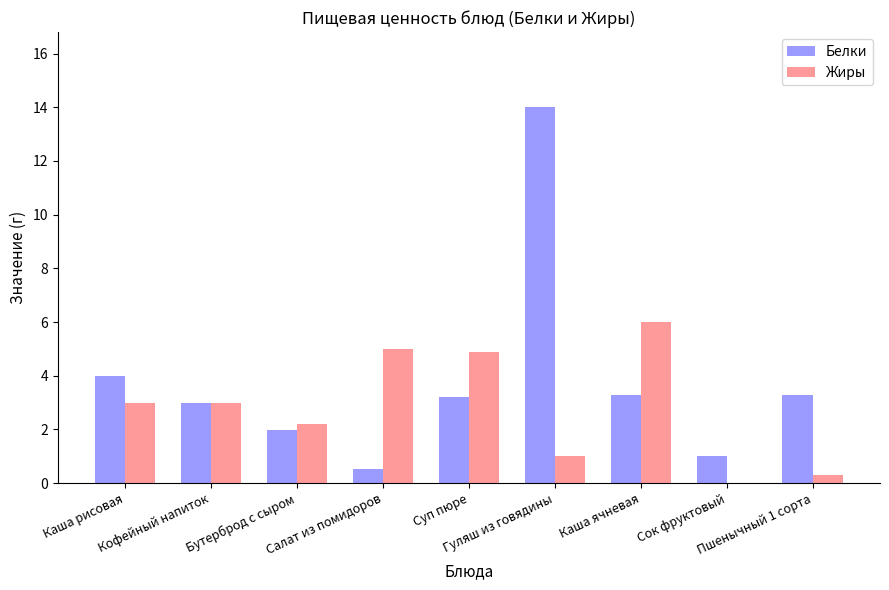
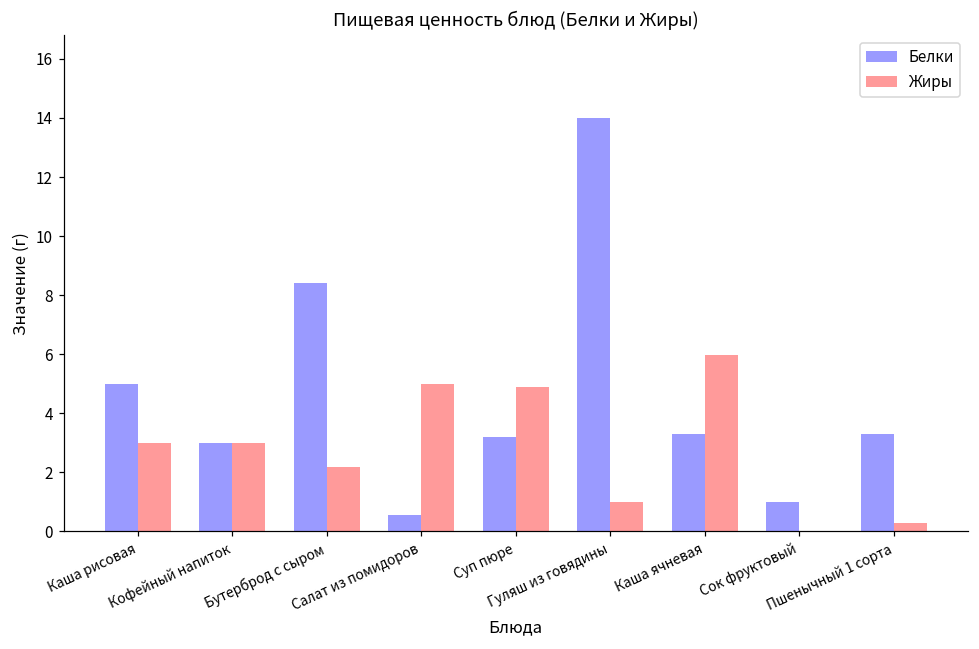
Белки, Каша рисовая: 4 -> 5
Белки, Бутерброд с сыром: 2.0 -> 8.4
